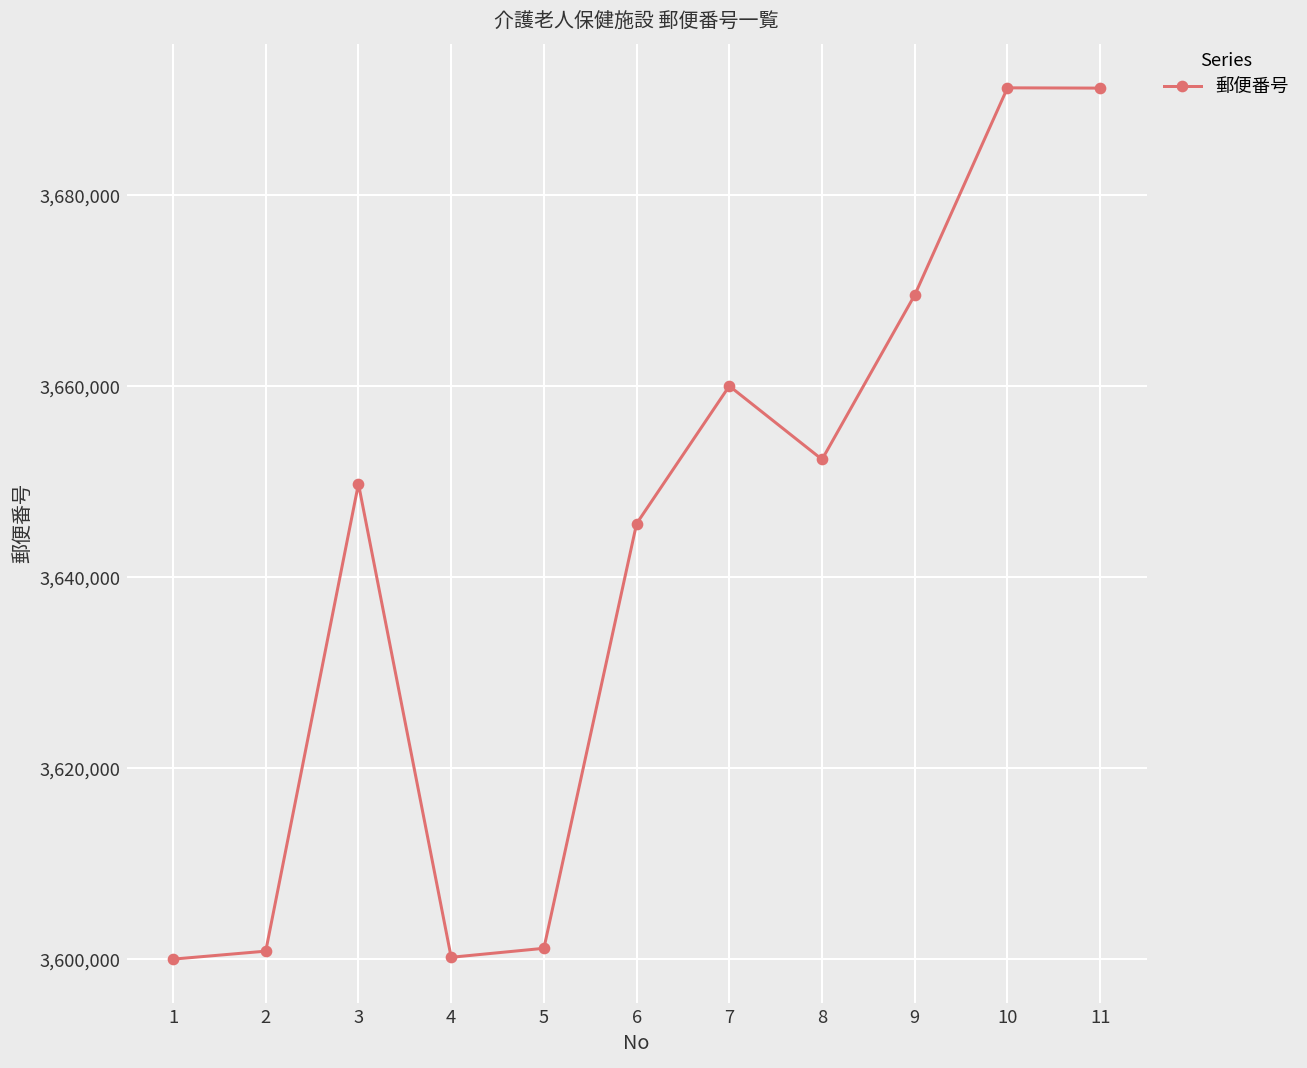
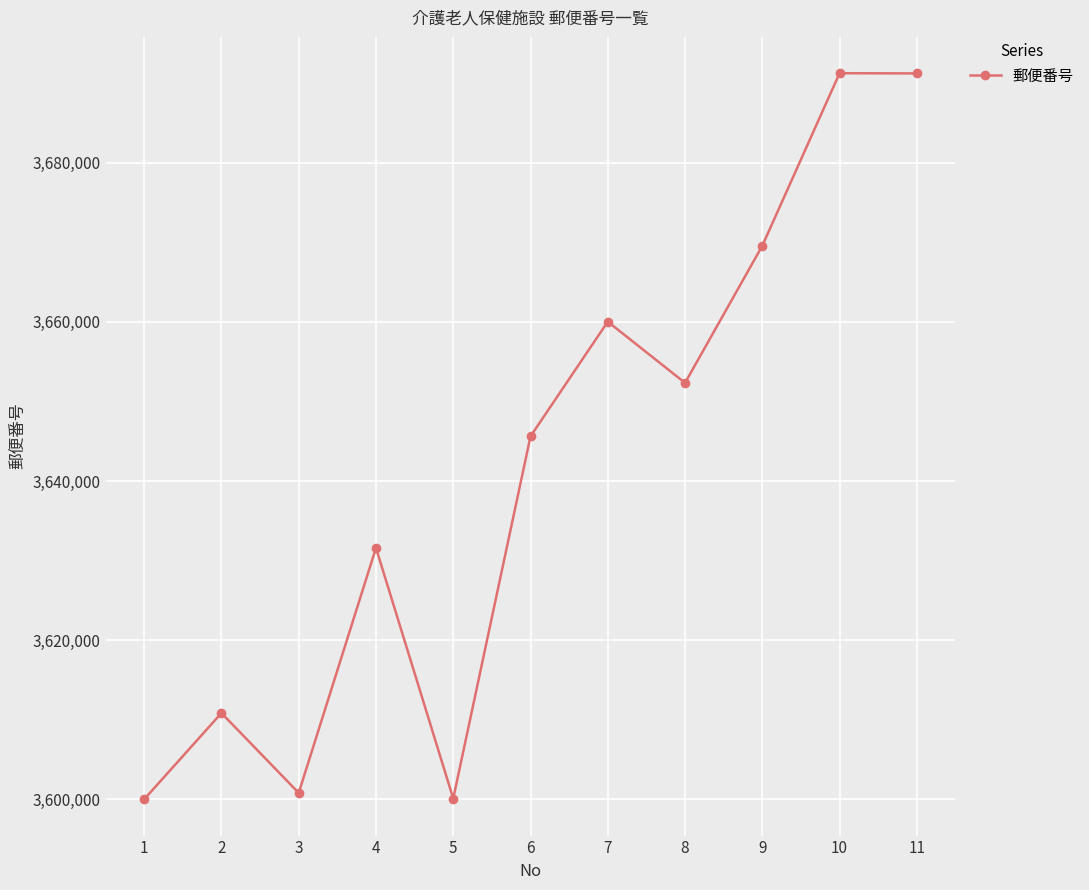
2: 3,601,000 -> 3,611,000
3: 3,650,000 -> 3,601,000
4: 3,600,000 -> 3,632,000
5: 3,601,000 -> 3,600,000
